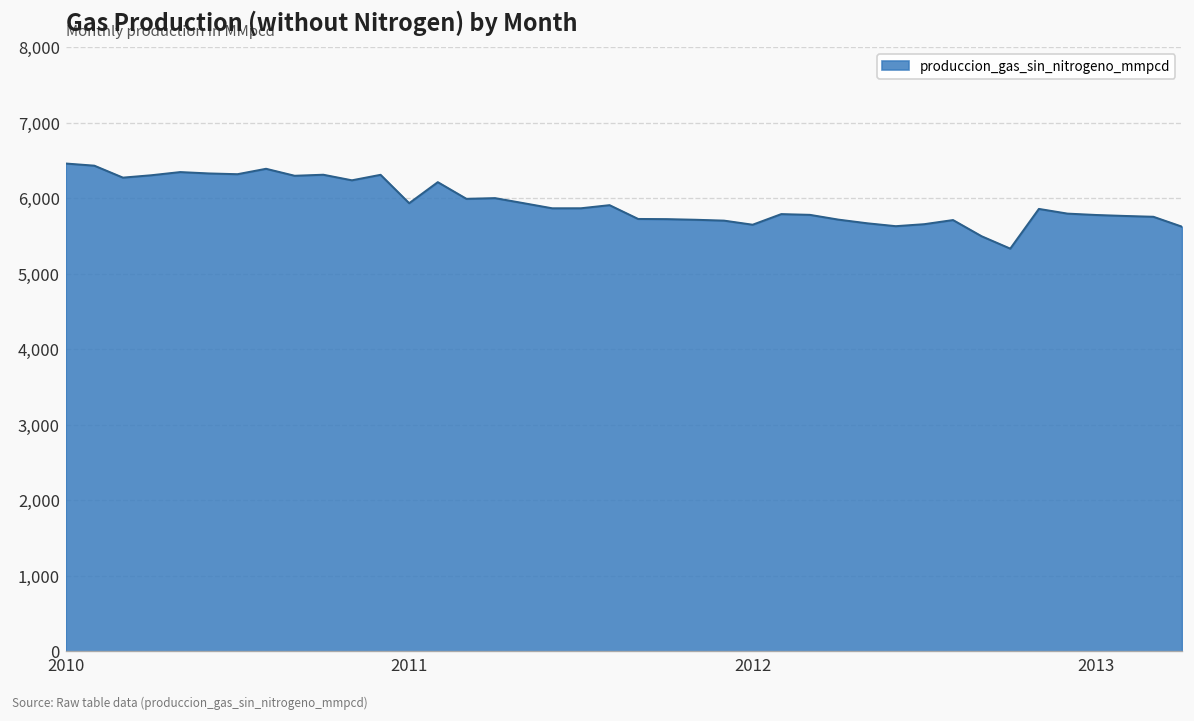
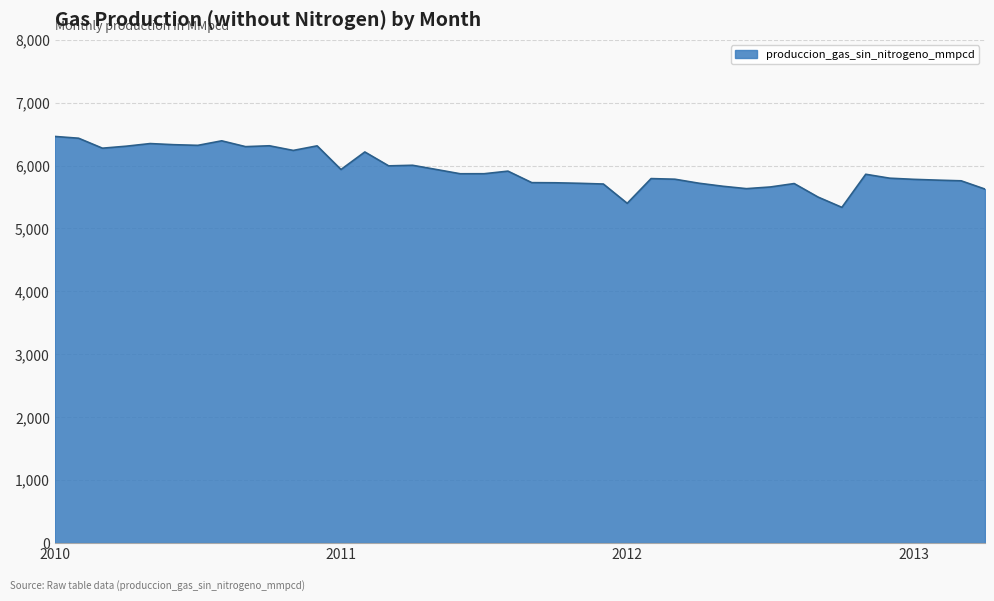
2012: 5,700 -> 5,400
